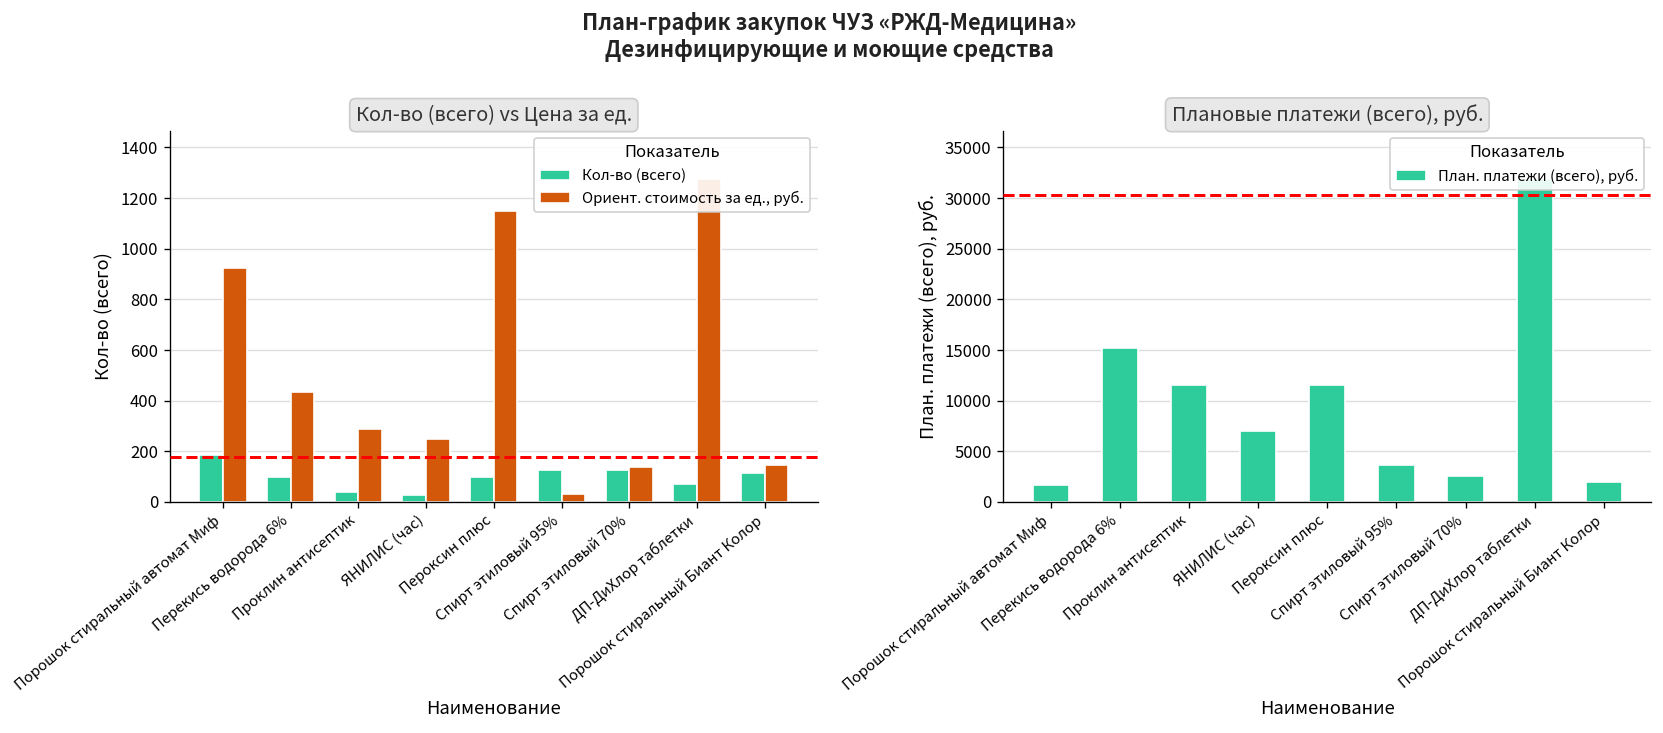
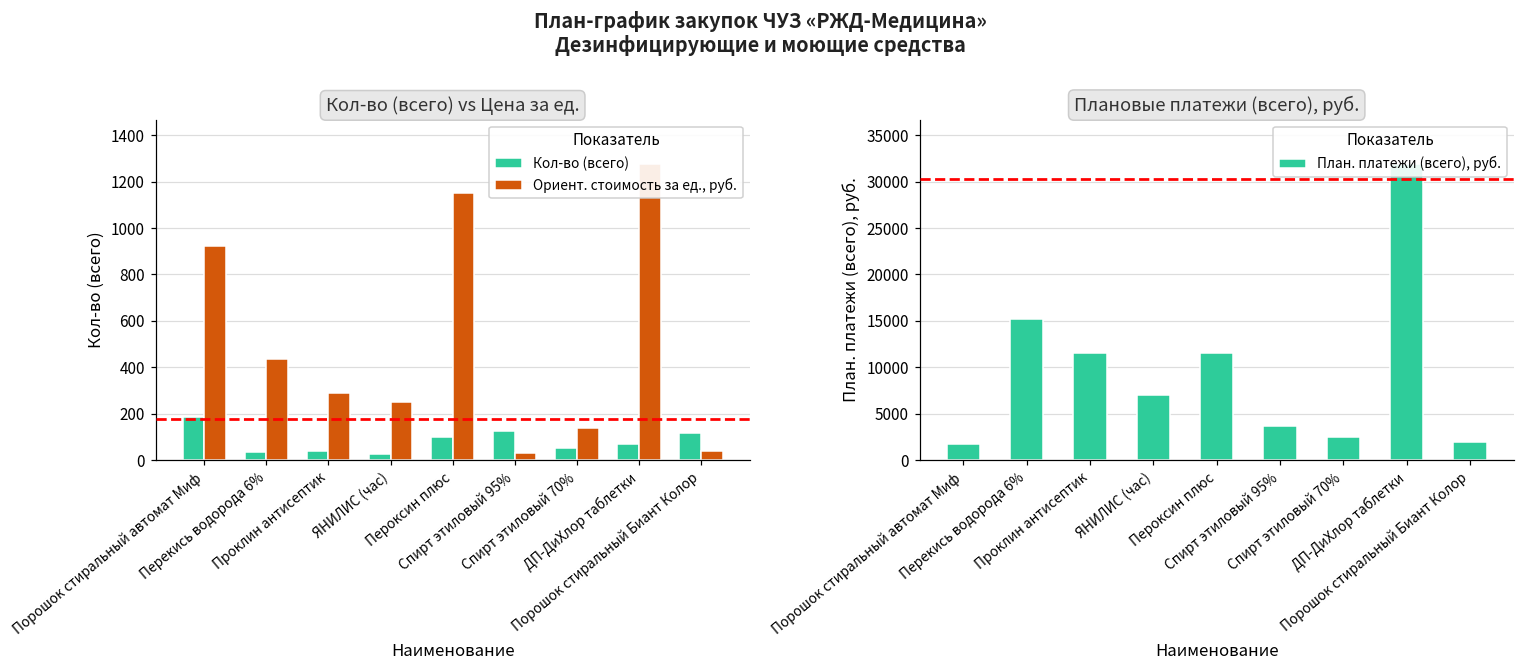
Кол-во (всего) vs Цена за ед., Кол-во (всего), Перекись водорода 6%: 100 -> 40
Кол-во (всего) vs Цена за ед., Кол-во (всего), Спирт этиловый 70%: 130 -> 50
Кол-во (всего) vs Цена за ед., Ориент. стоимость за ед., руб., Порошок стиральный Биант Колор: 150 -> 40
